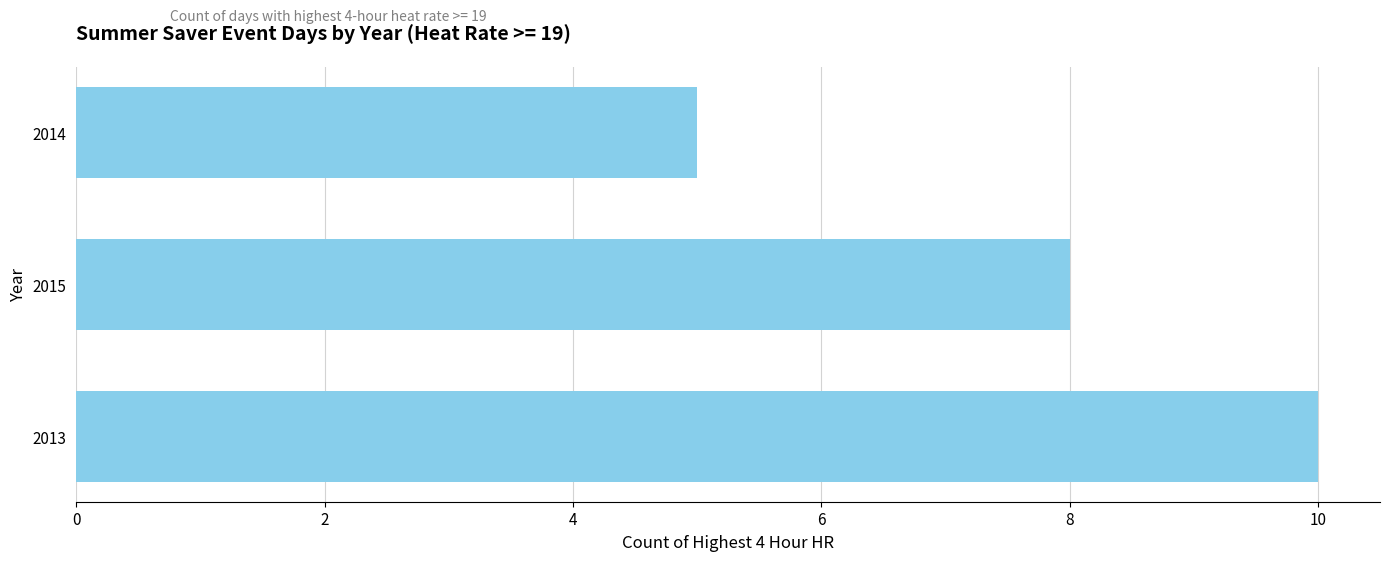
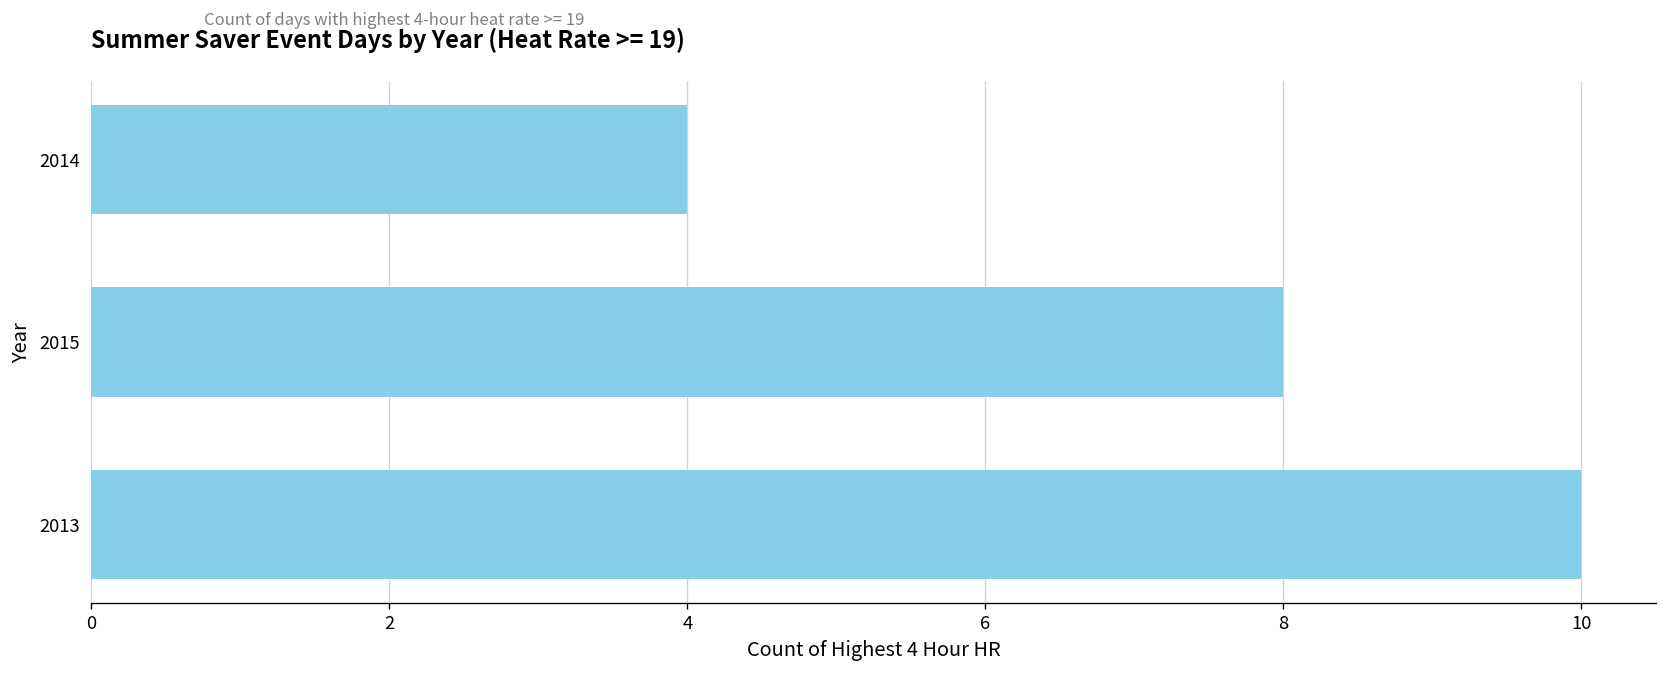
2014: 5 -> 4
